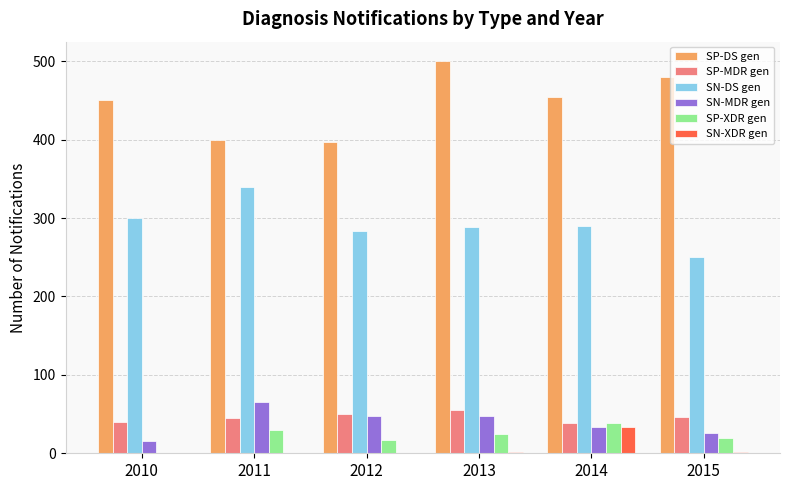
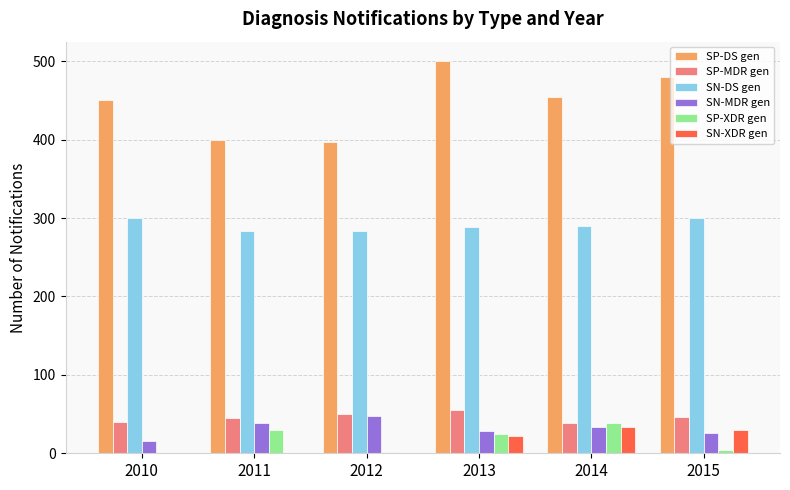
SN-DS gen, 2011: 340 -> 280
SN-MDR gen, 2011: 70 -> 40
SP-XDR gen, 2012: 20 -> 0
SN-MDR gen, 2013: 50 -> 30
SN-XDR gen, 2013: 0 -> 20
SN-DS gen, 2015: 250 -> 300
SP-XDR gen, 2015: 20 -> 0
SN-XDR gen, 2015: 0 -> 30
